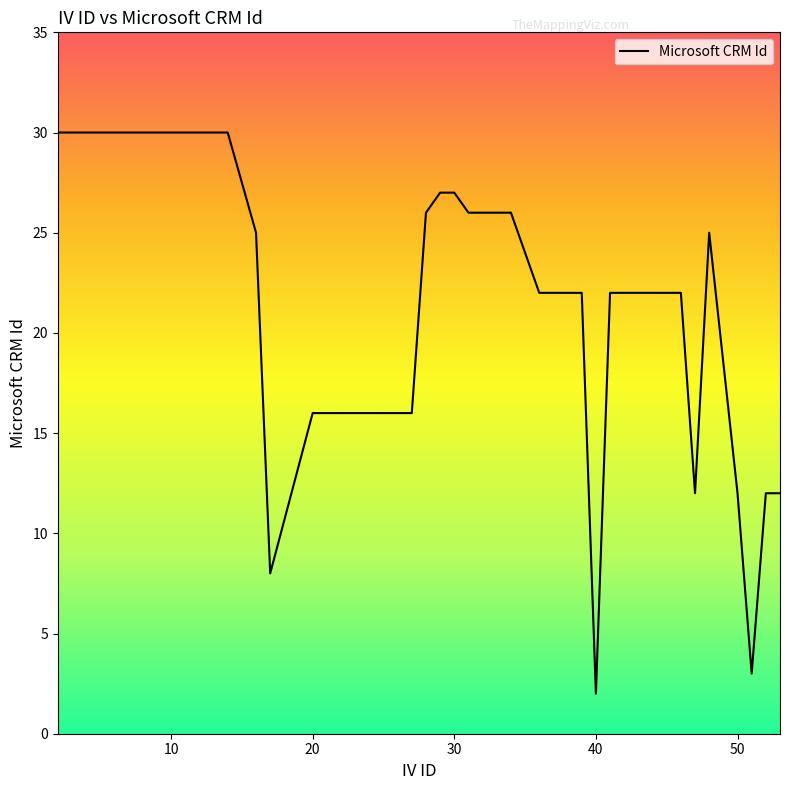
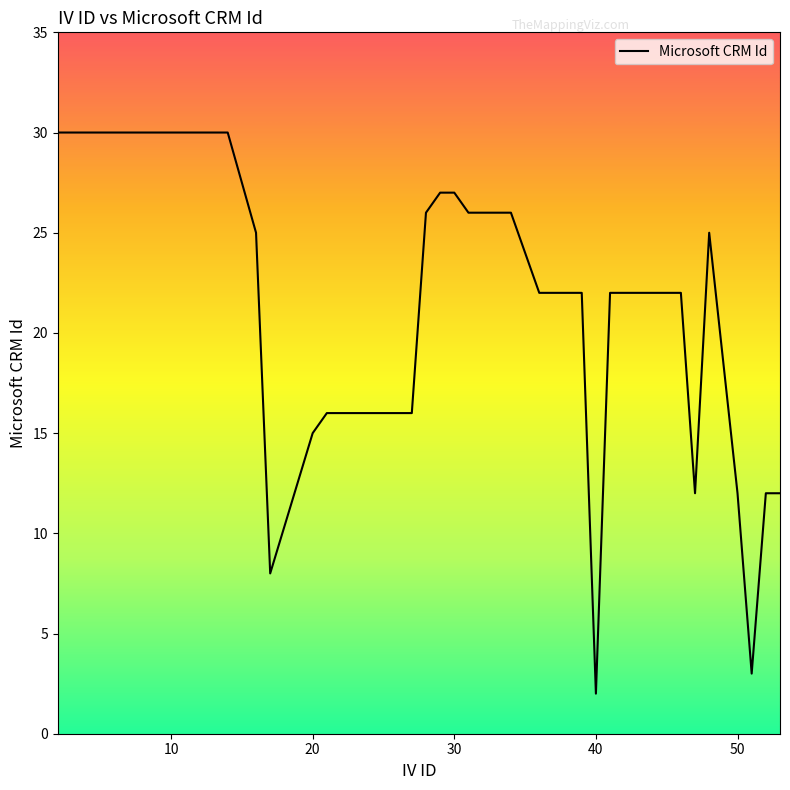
20: 16 -> 15
